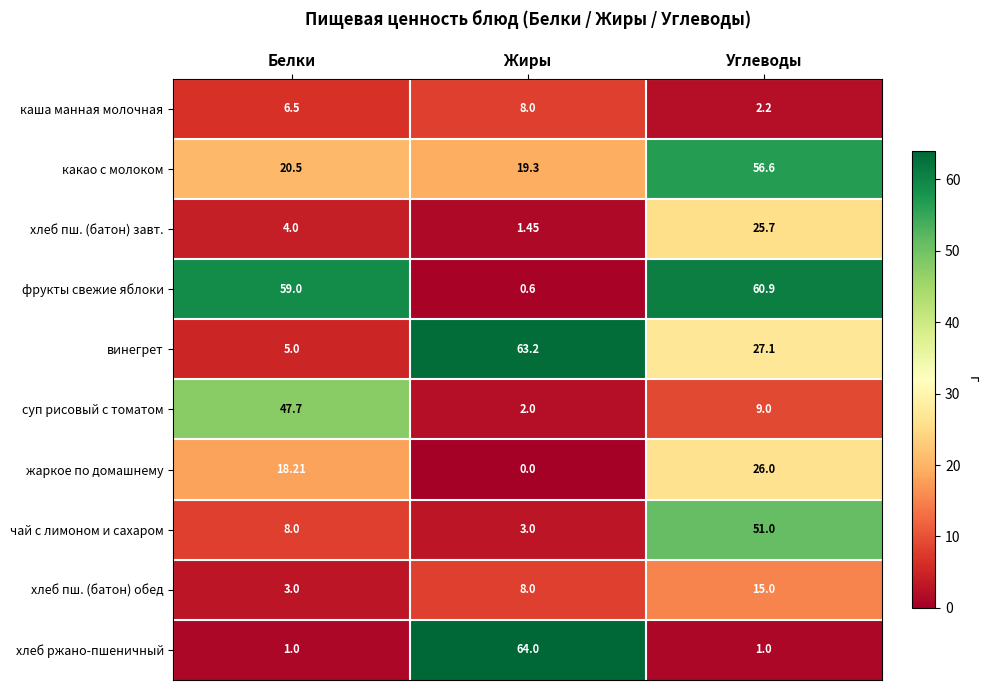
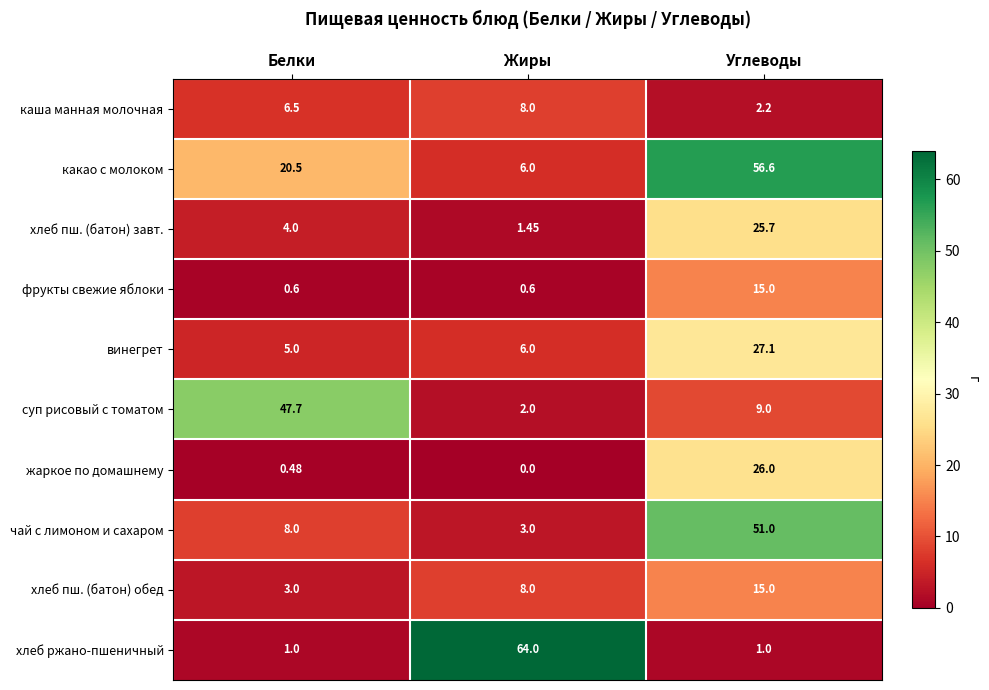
какао с молоком, Жиры: 19.3 -> 6.0
фрукты свежие яблоки, Белки: 59.0 -> 0.6
фрукты свежие яблоки, Углеводы: 60.9 -> 15.0
винегрет, Жиры: 63.2 -> 6.0
жаркое по домашнему, Белки: 18.21 -> 0.48
